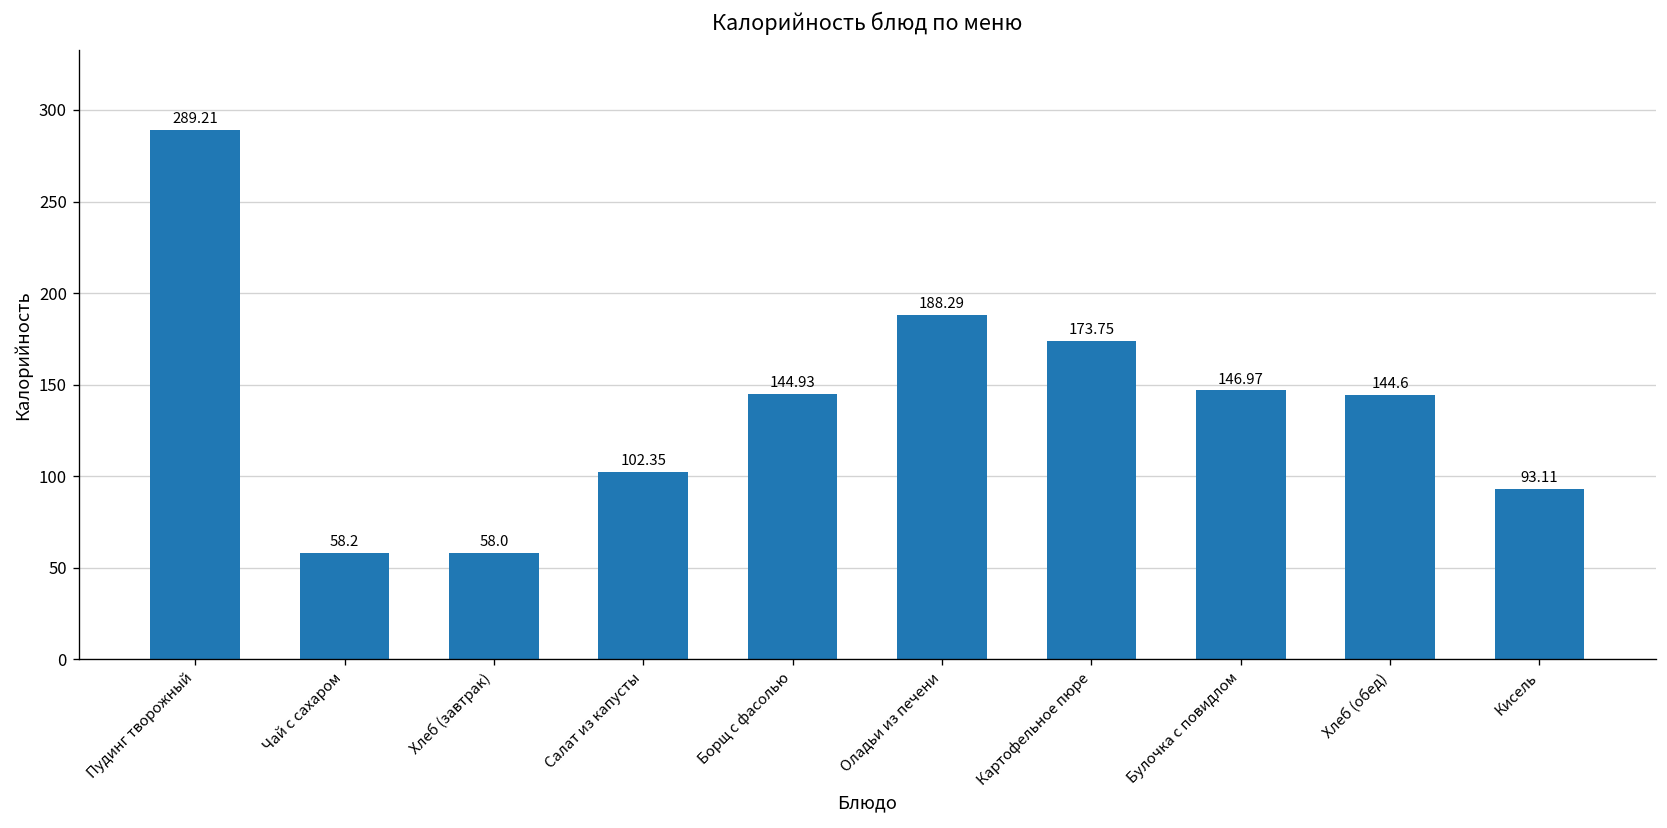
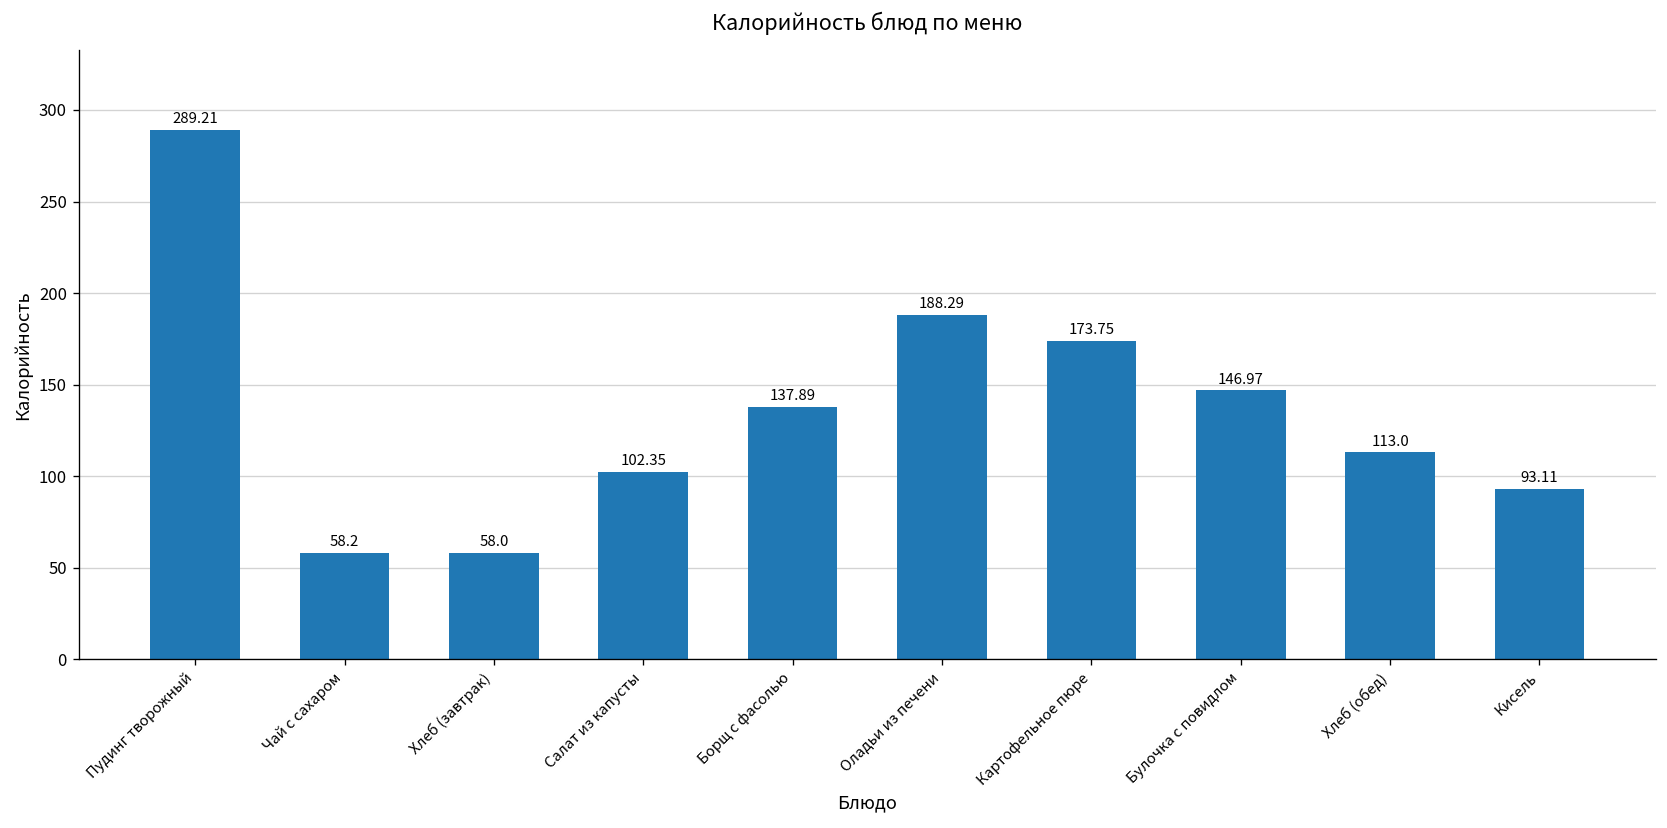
Борщ с фасолью: 144.93 -> 137.89
Хлеб (обед): 144.6 -> 113.0
